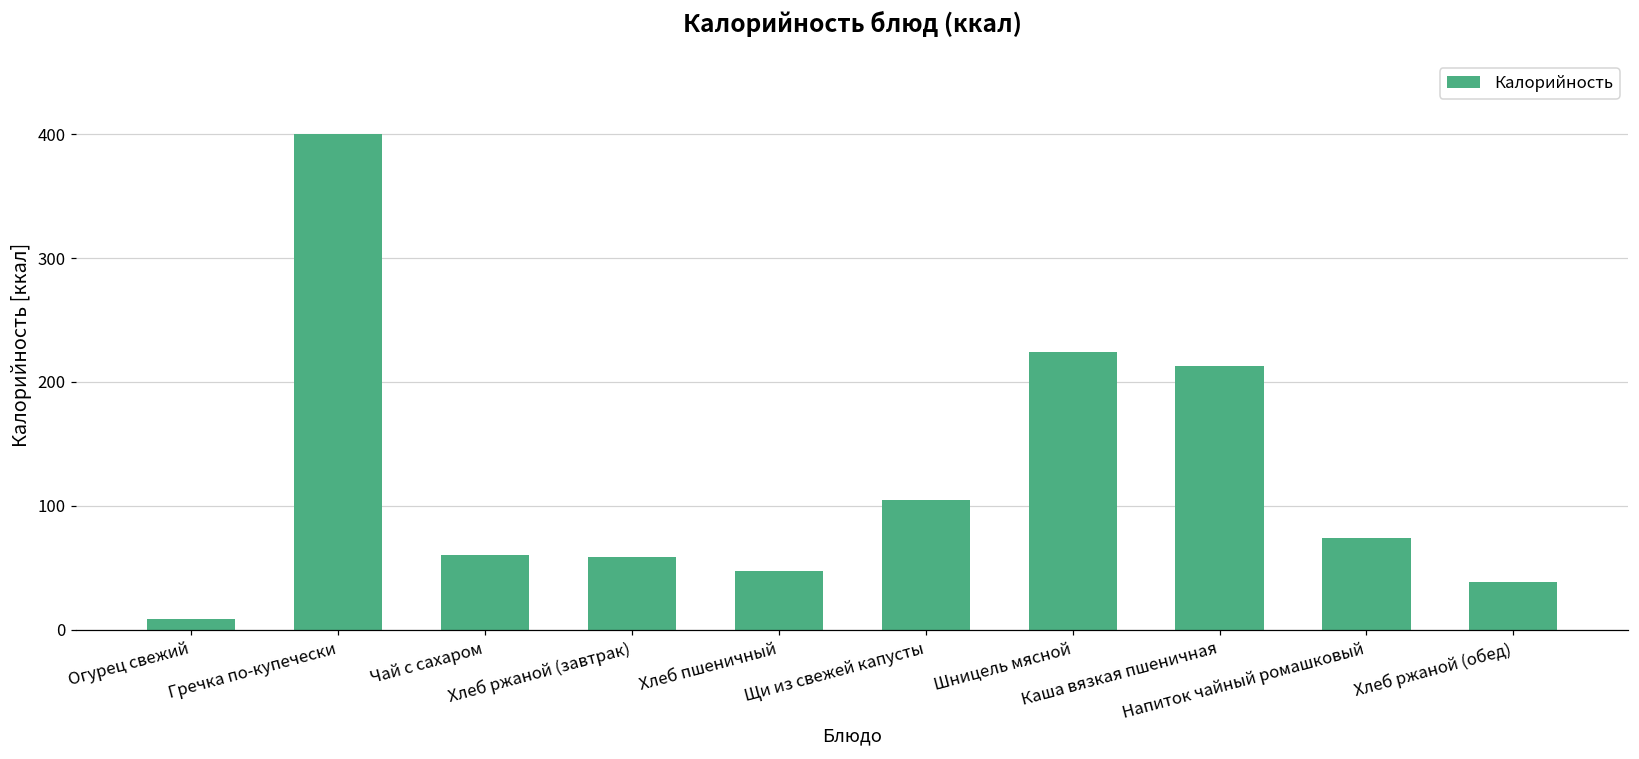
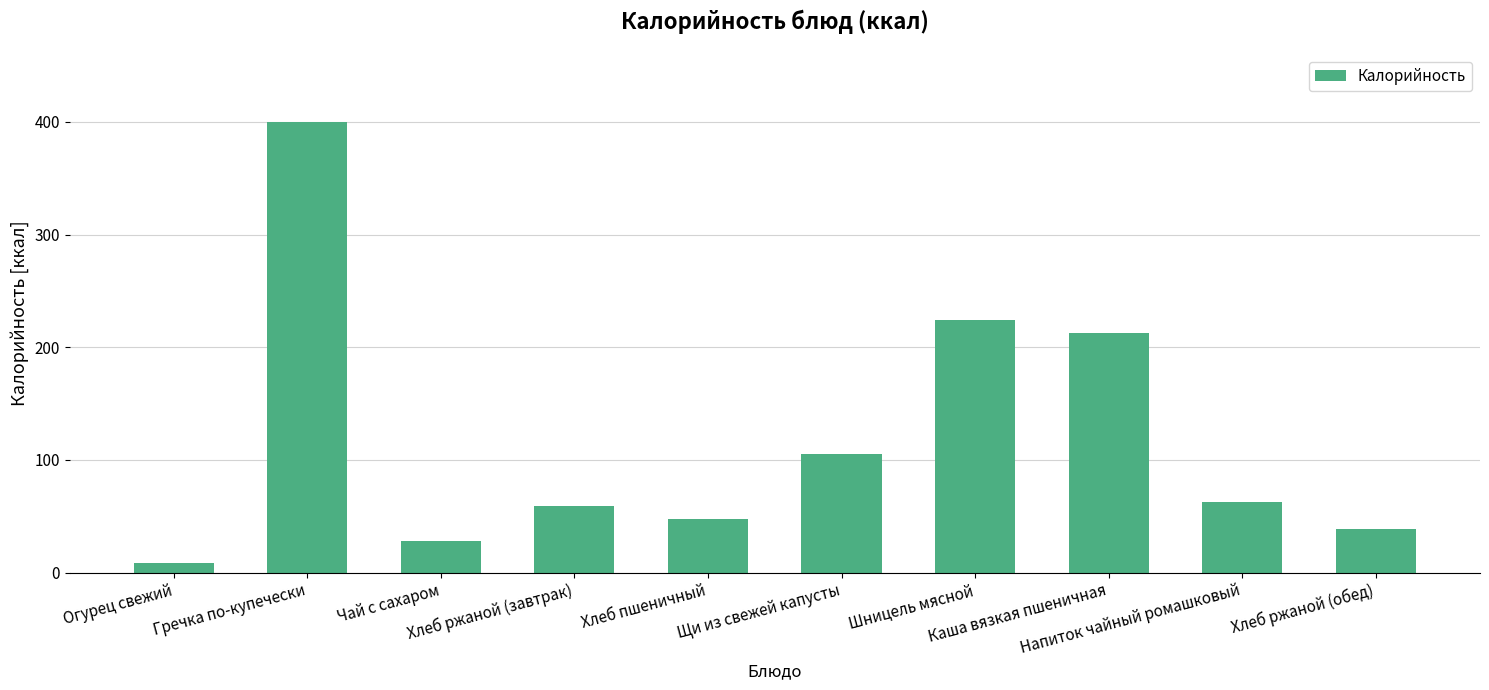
Чай с сахаром: 60 -> 28
Напиток чайный ромашковый: 74 -> 63
